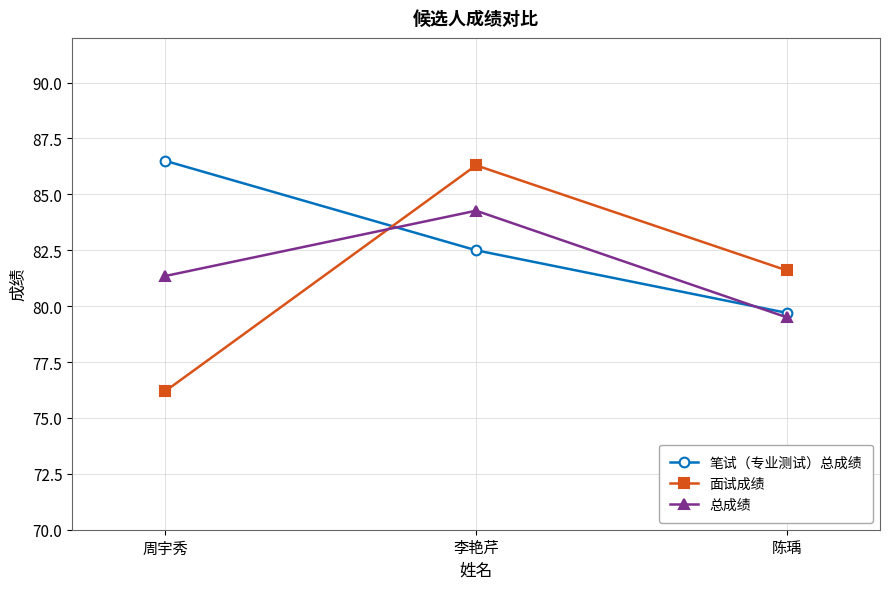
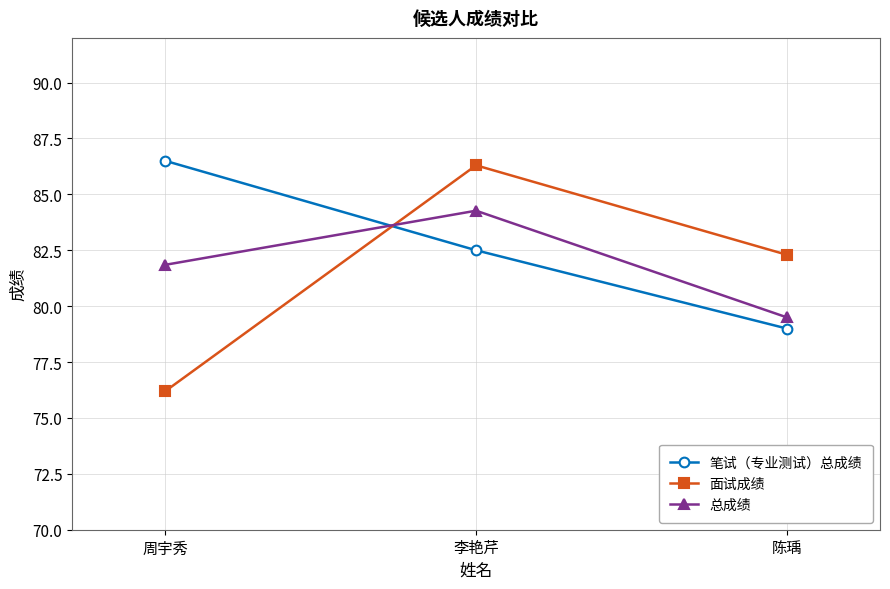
总成绩, 周宇秀: 81.4 -> 81.9
笔试（专业测试）总成绩, 陈瑀: 79.7 -> 79.0
面试成绩, 陈瑀: 81.6 -> 82.3
